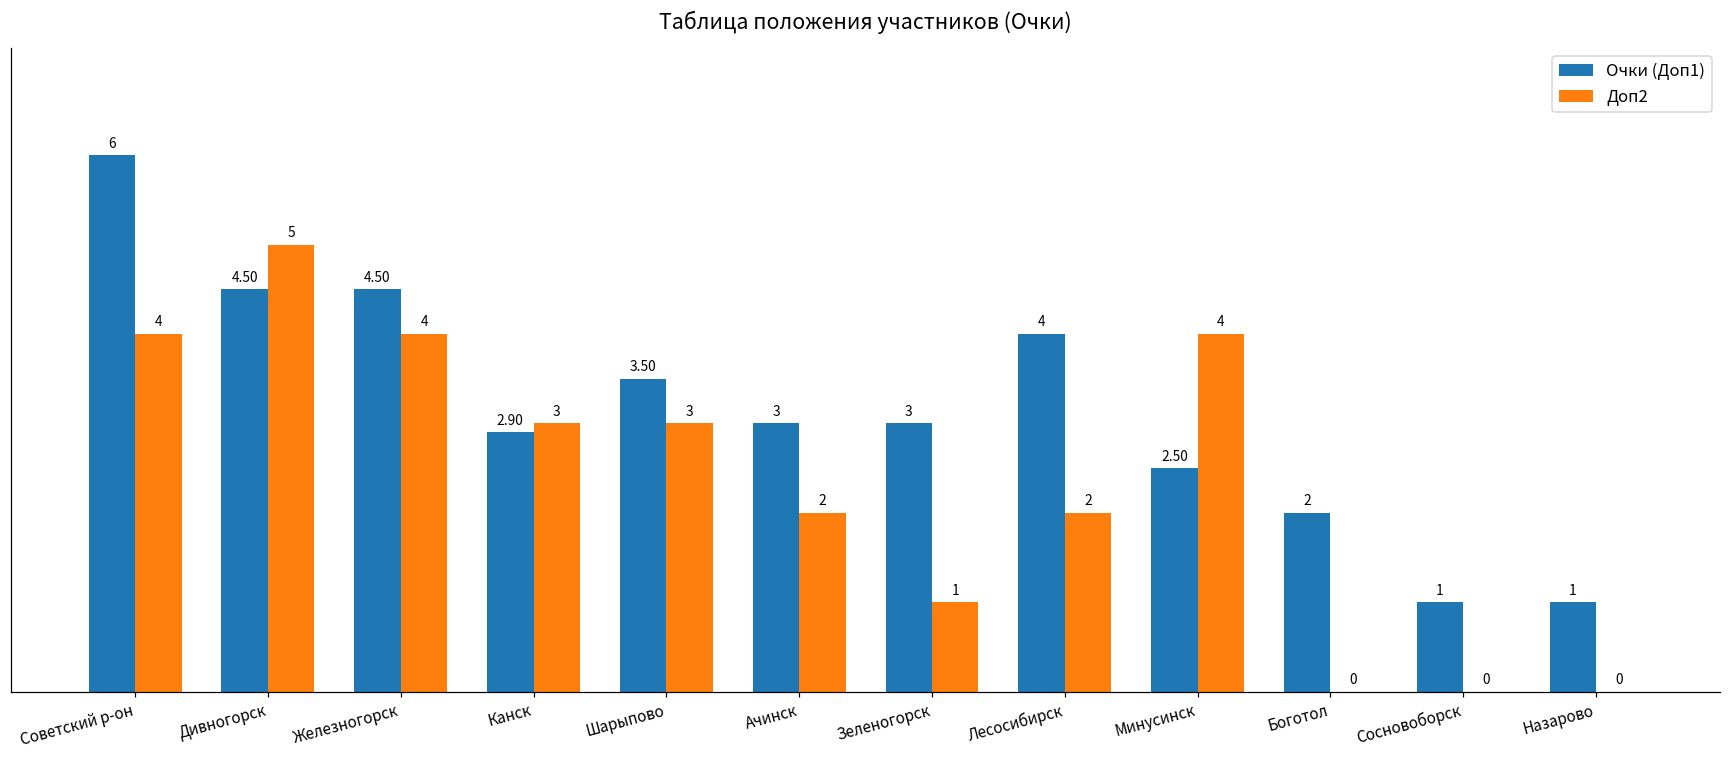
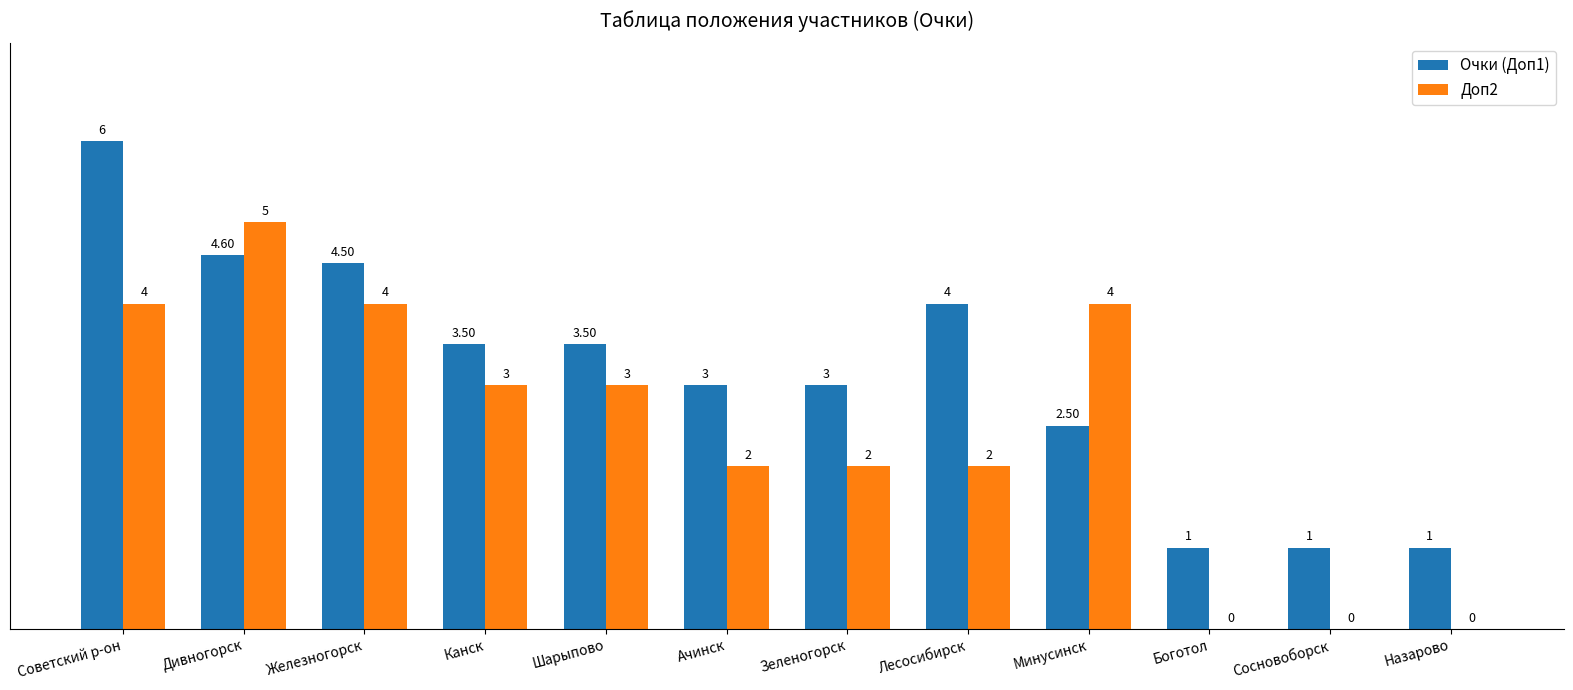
Очки (Доп1), Дивногорск: 4.50 -> 4.60
Очки (Доп1), Канск: 2.90 -> 3.50
Доп2, Зеленогорск: 1 -> 2
Очки (Доп1), Боготол: 2 -> 1
